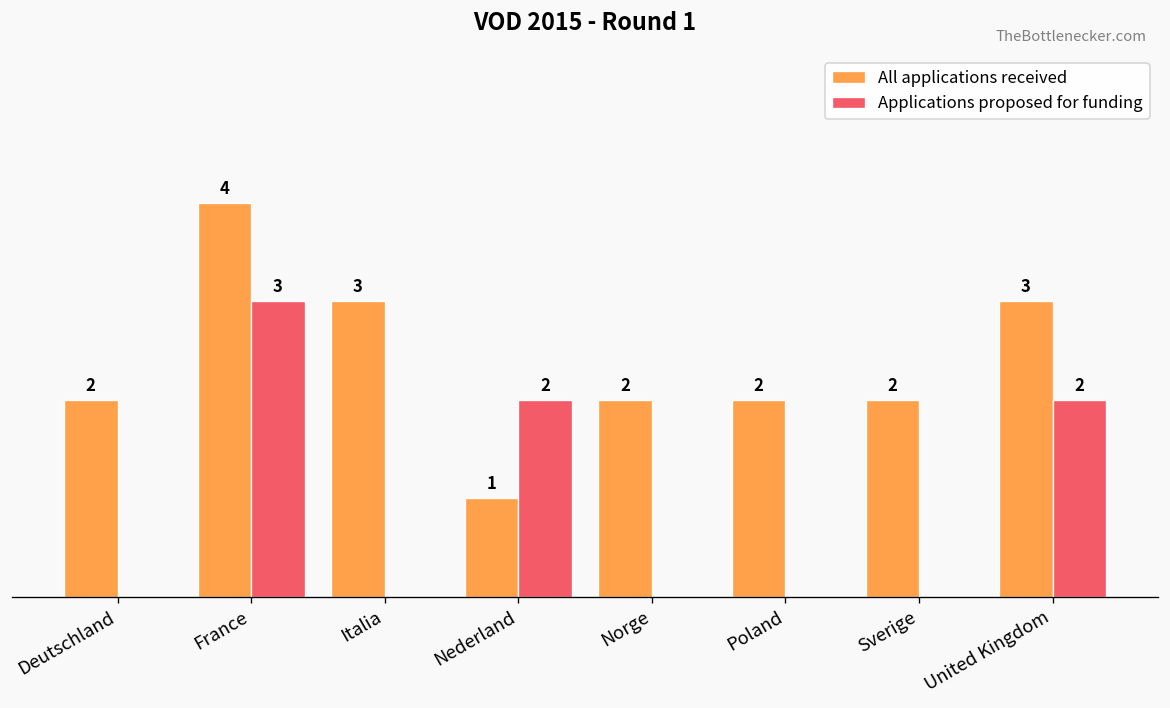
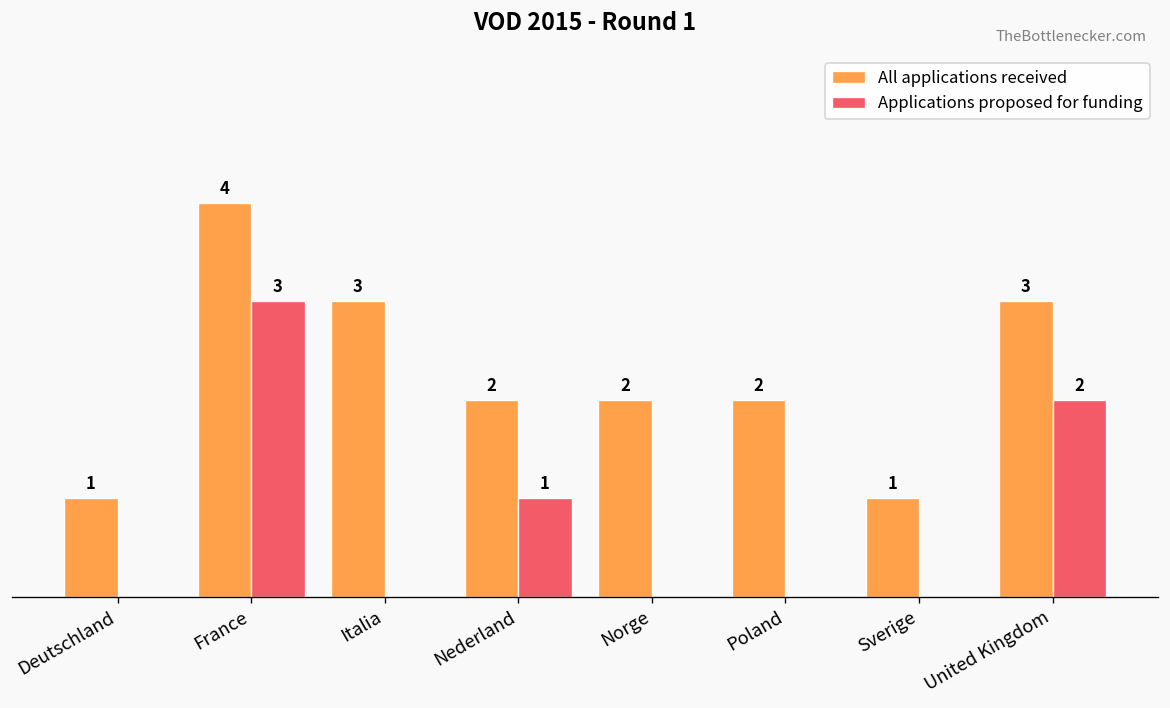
All applications received, Deutschland: 2 -> 1
All applications received, Nederland: 1 -> 2
Applications proposed for funding, Nederland: 2 -> 1
All applications received, Sverige: 2 -> 1
